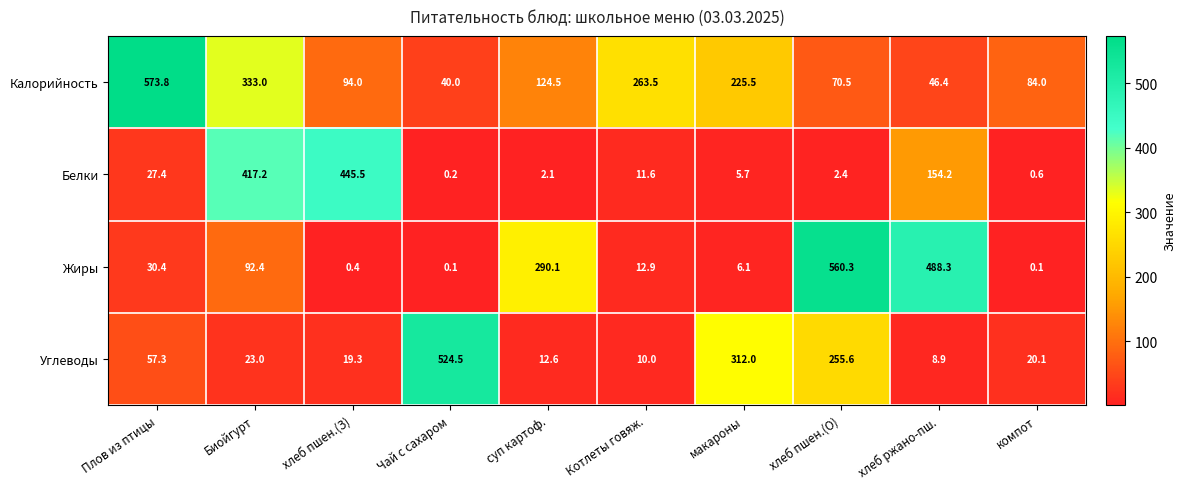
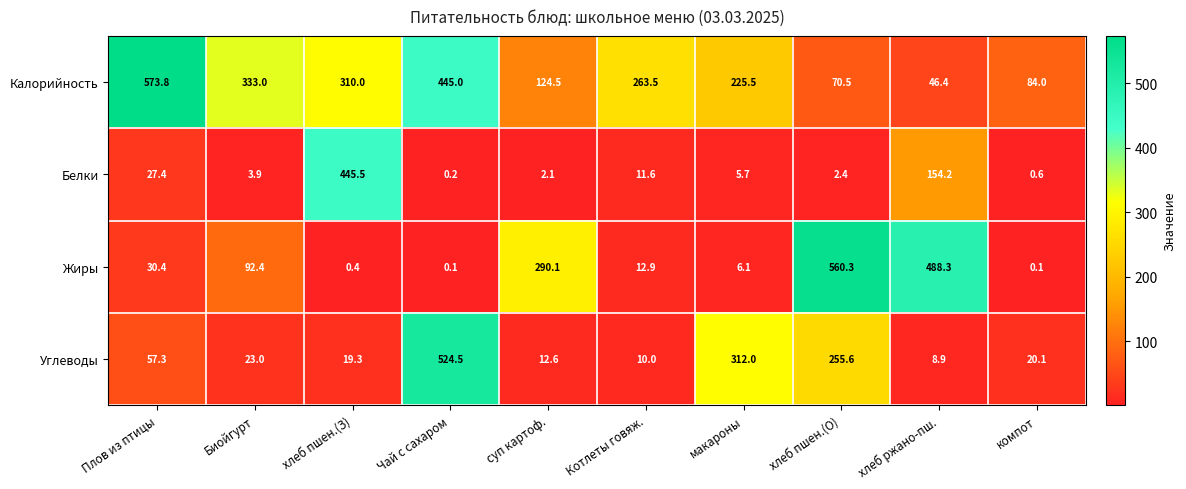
Калорийность, хлеб пшен.(З): 94.0 -> 310.0
Калорийность, Чай с сахаром: 40.0 -> 445.0
Белки, Биойгурт: 417.2 -> 3.9
